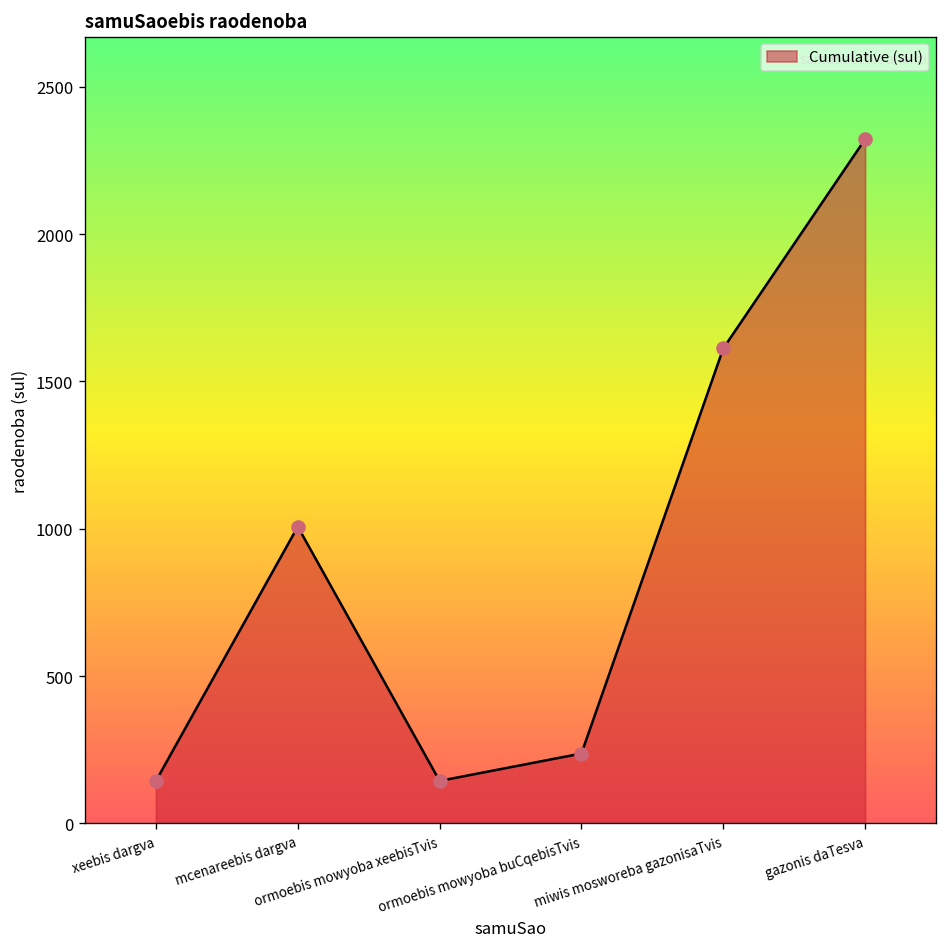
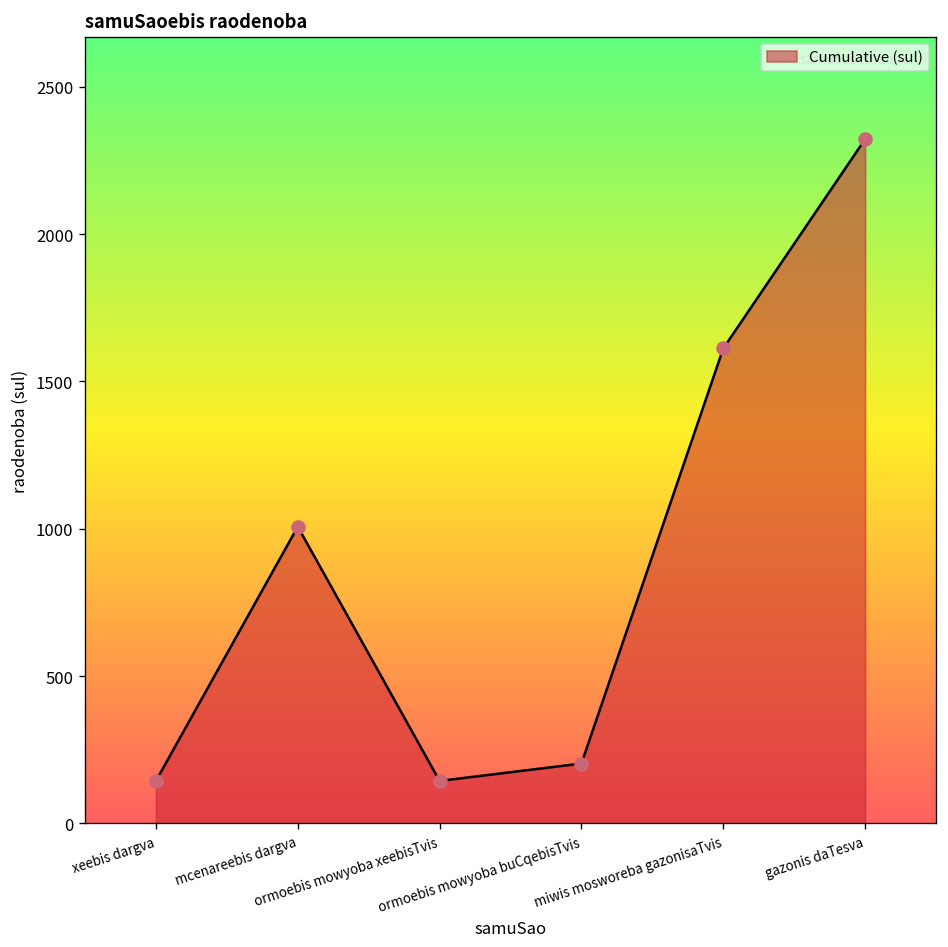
ormoebis mowyoba buCqebisTvis: 240 -> 200
